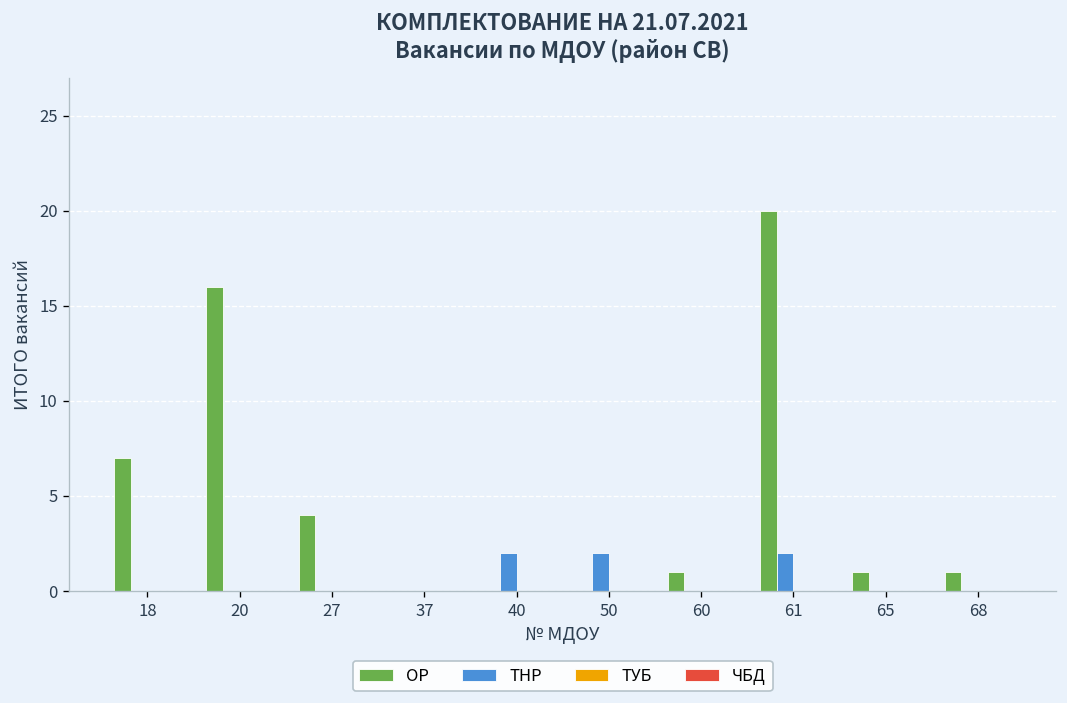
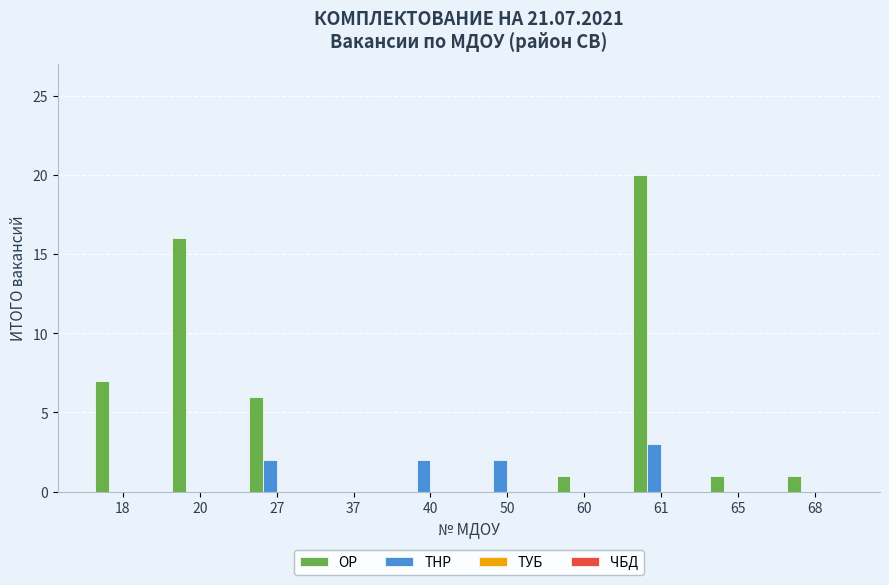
ОР, 27: 4 -> 6
ТНР, 27: 0 -> 2
ТНР, 61: 2 -> 3
